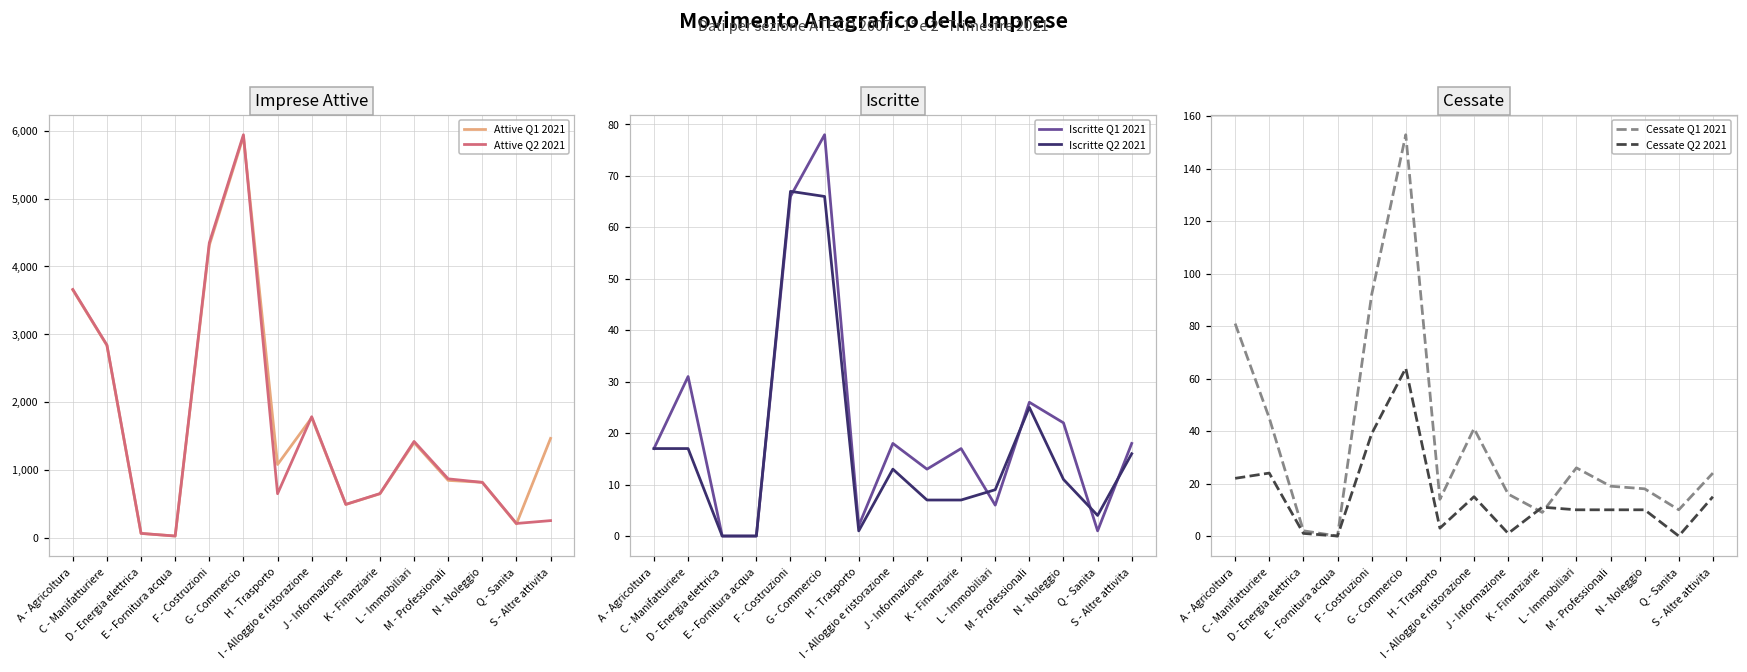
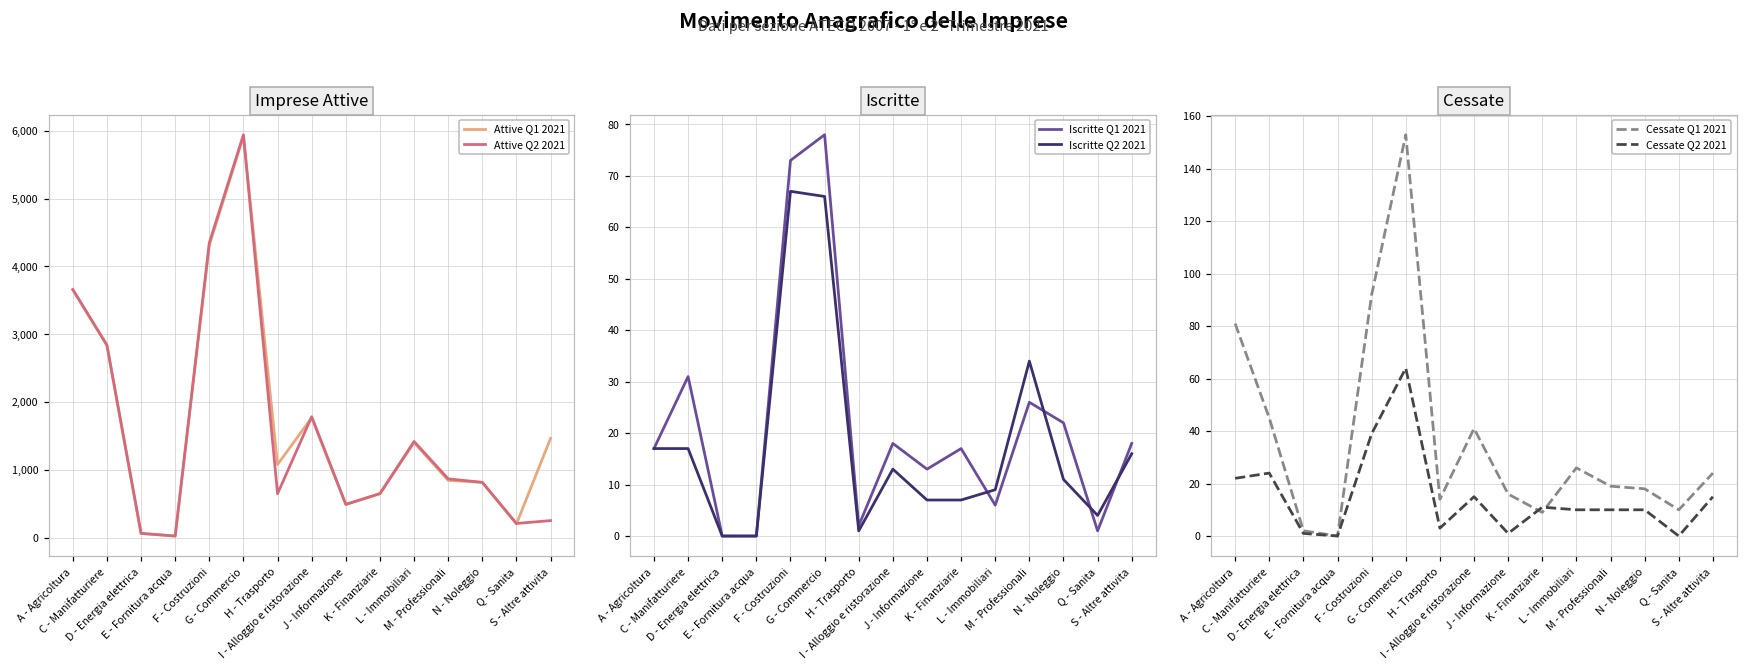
Iscritte, Iscritte Q1 2021, F - Costruzioni: 66 -> 73
Iscritte, Iscritte Q2 2021, M - Professionali: 25 -> 34
